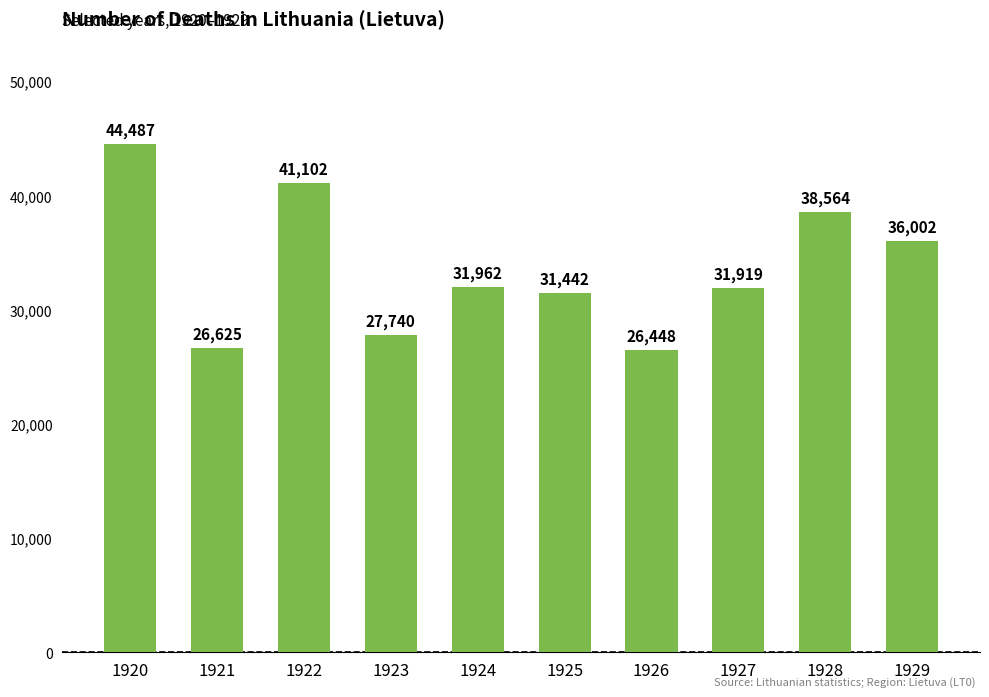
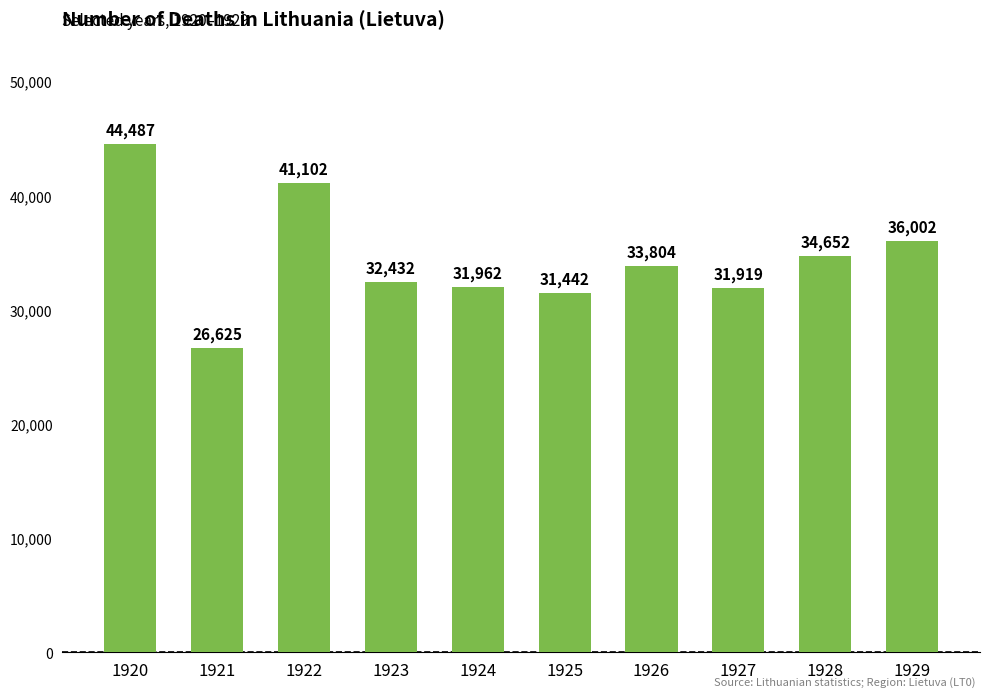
1923: 27,740 -> 32,432
1926: 26,448 -> 33,804
1928: 38,564 -> 34,652
